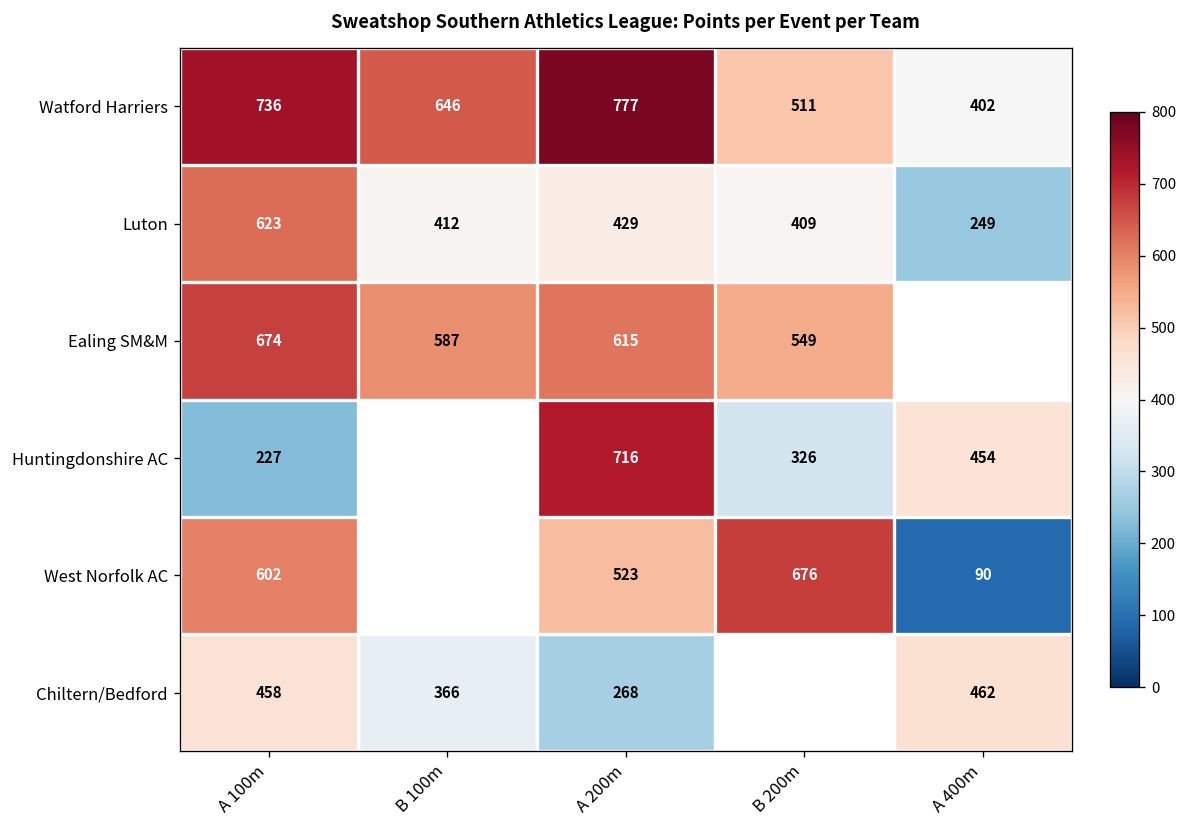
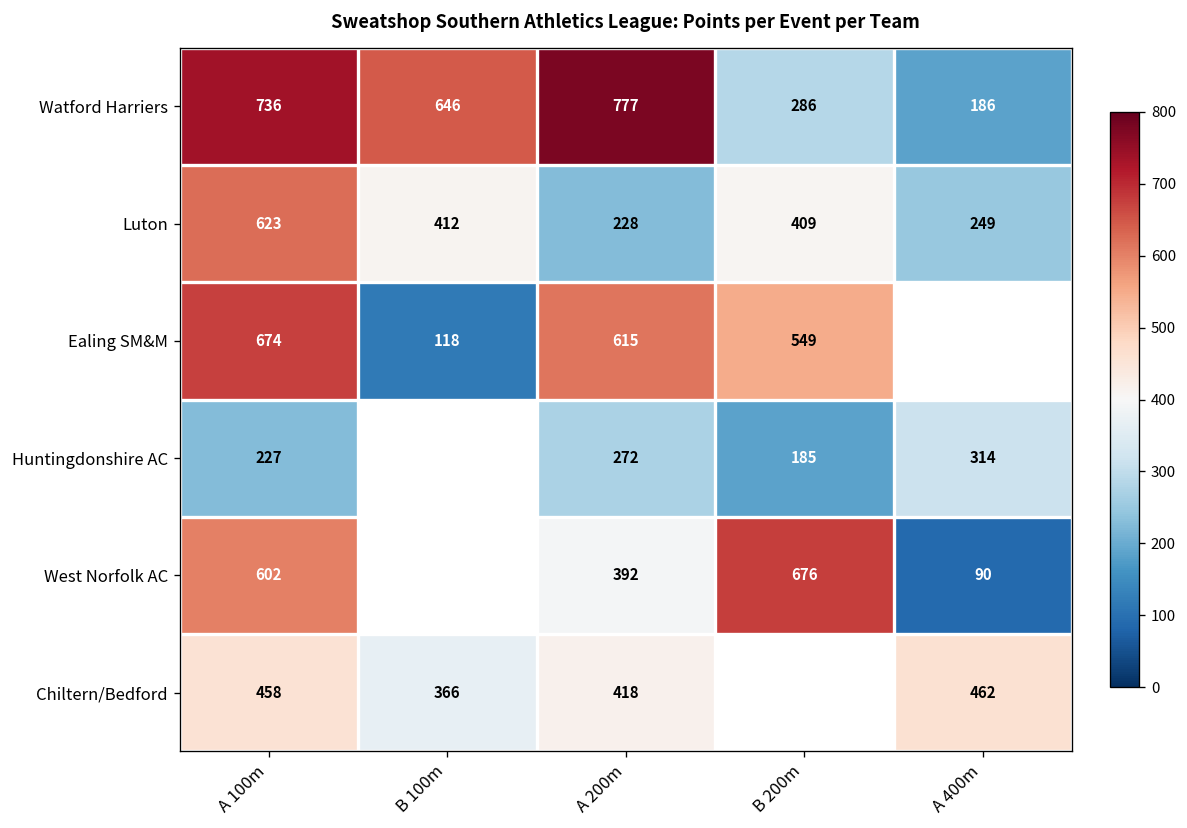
Watford Harriers, B 200m: 511 -> 286
Watford Harriers, A 400m: 402 -> 186
Luton, A 200m: 429 -> 228
Ealing SM&M, B 100m: 587 -> 118
Huntingdonshire AC, A 200m: 716 -> 272
Huntingdonshire AC, B 200m: 326 -> 185
Huntingdonshire AC, A 400m: 454 -> 314
West Norfolk AC, A 200m: 523 -> 392
Chiltern/Bedford, A 200m: 268 -> 418
